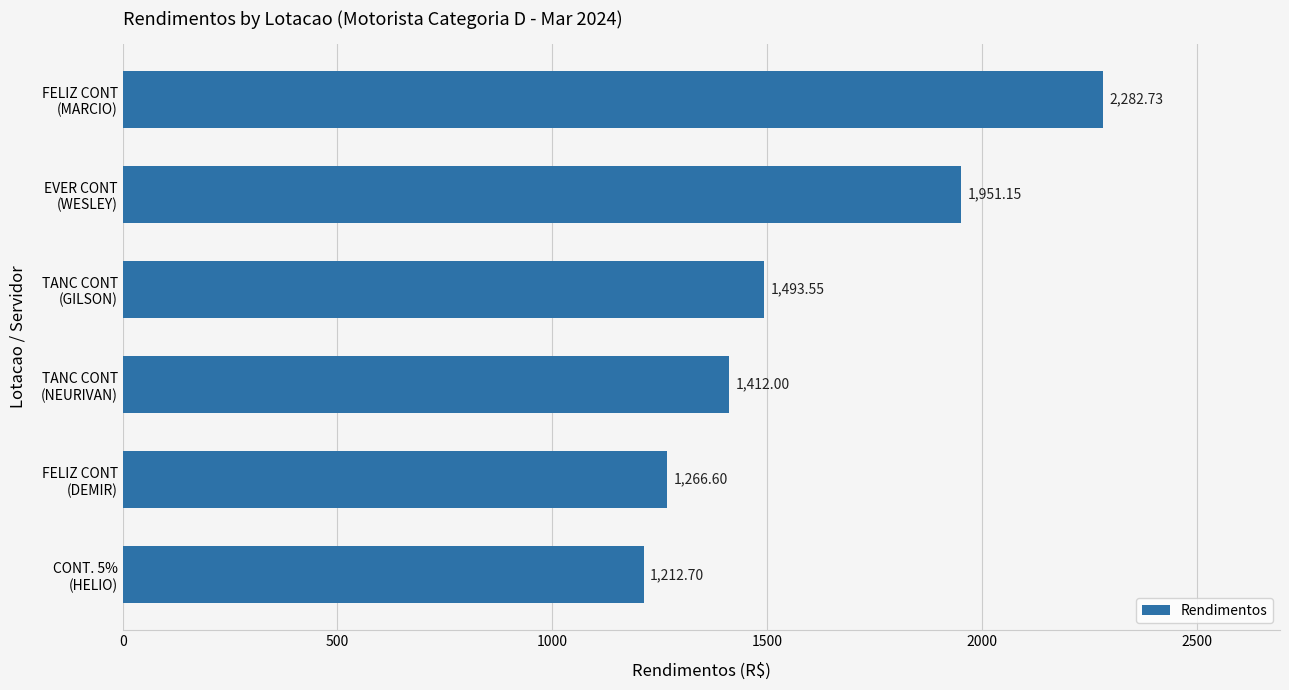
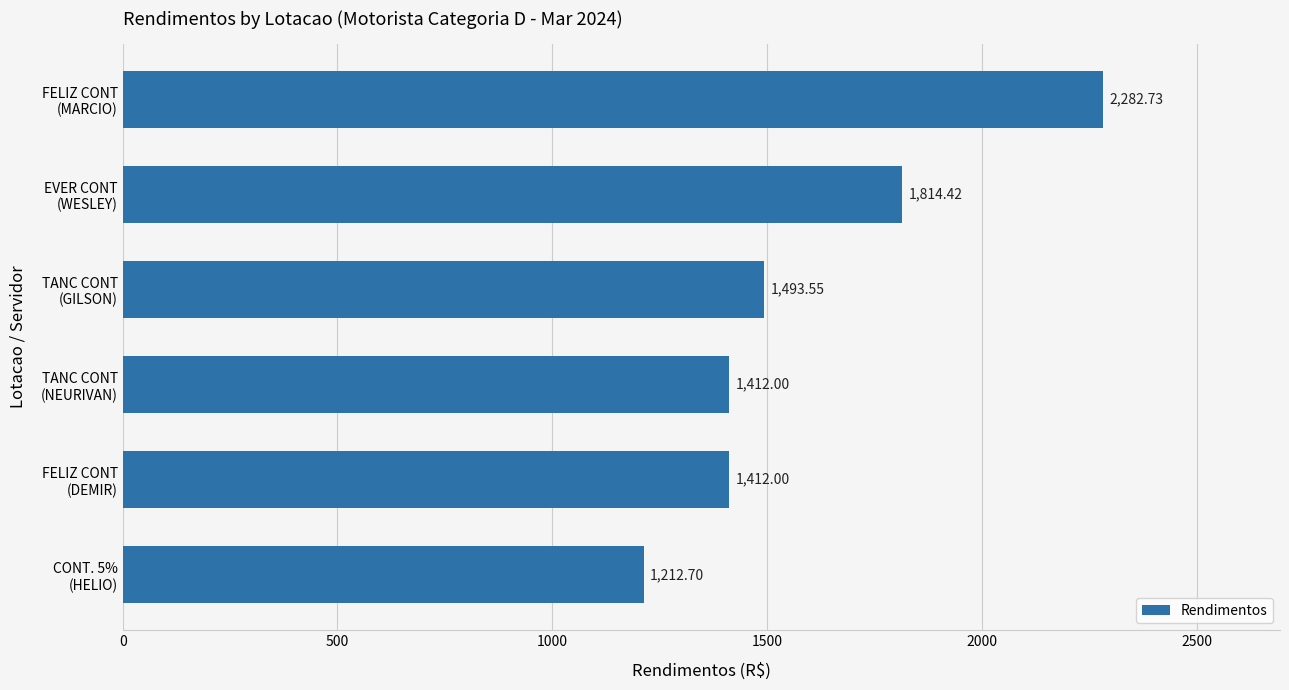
EVER CONT (WESLEY): 1,951.15 -> 1,814.42
FELIZ CONT (DEMIR): 1,266.60 -> 1,412.00
